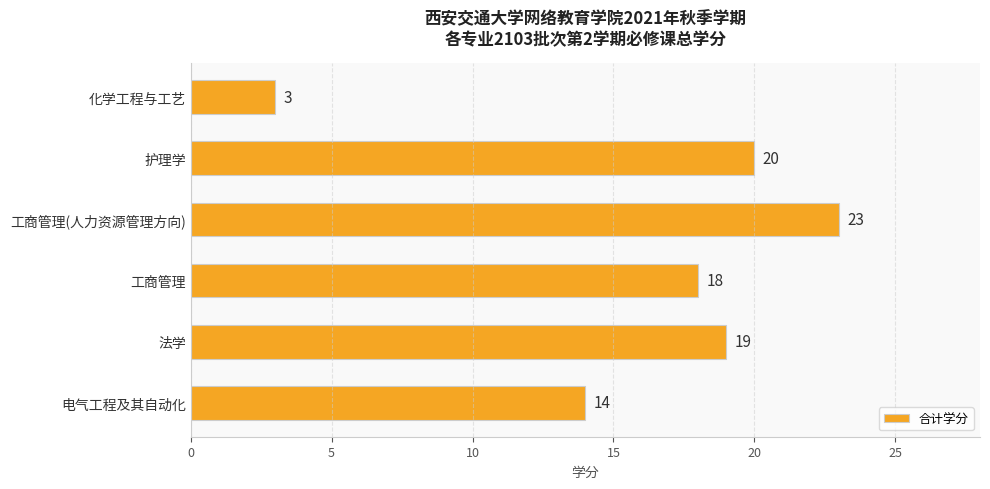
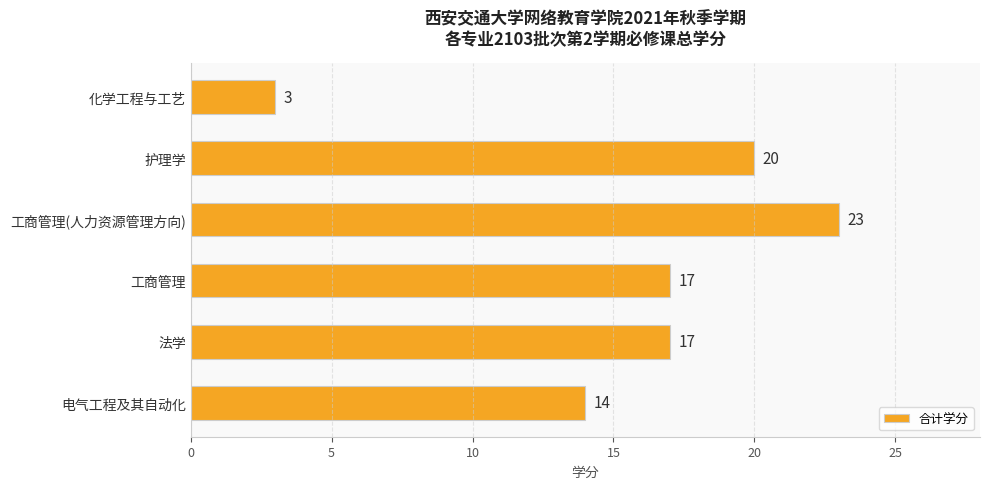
工商管理: 18 -> 17
法学: 19 -> 17
